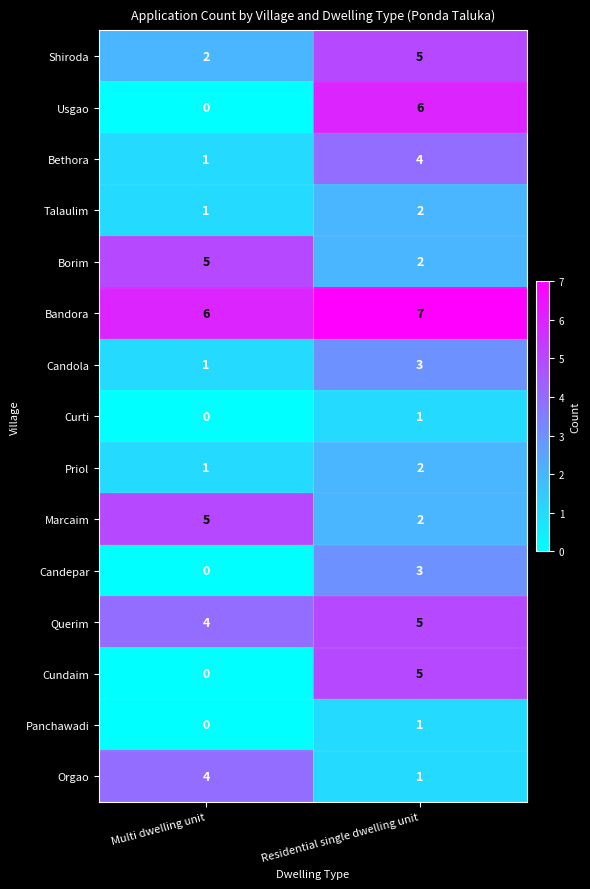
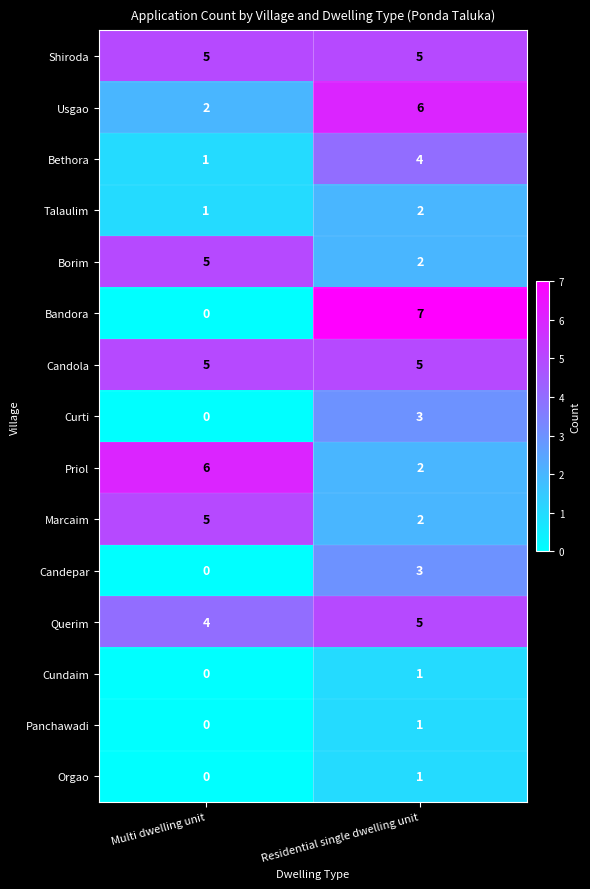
Shiroda, Multi dwelling unit: 2 -> 5
Usgao, Multi dwelling unit: 0 -> 2
Bandora, Multi dwelling unit: 6 -> 0
Candola, Multi dwelling unit: 1 -> 5
Candola, Residential single dwelling unit: 3 -> 5
Curti, Residential single dwelling unit: 1 -> 3
Priol, Multi dwelling unit: 1 -> 6
Cundaim, Residential single dwelling unit: 5 -> 1
Orgao, Multi dwelling unit: 4 -> 0
